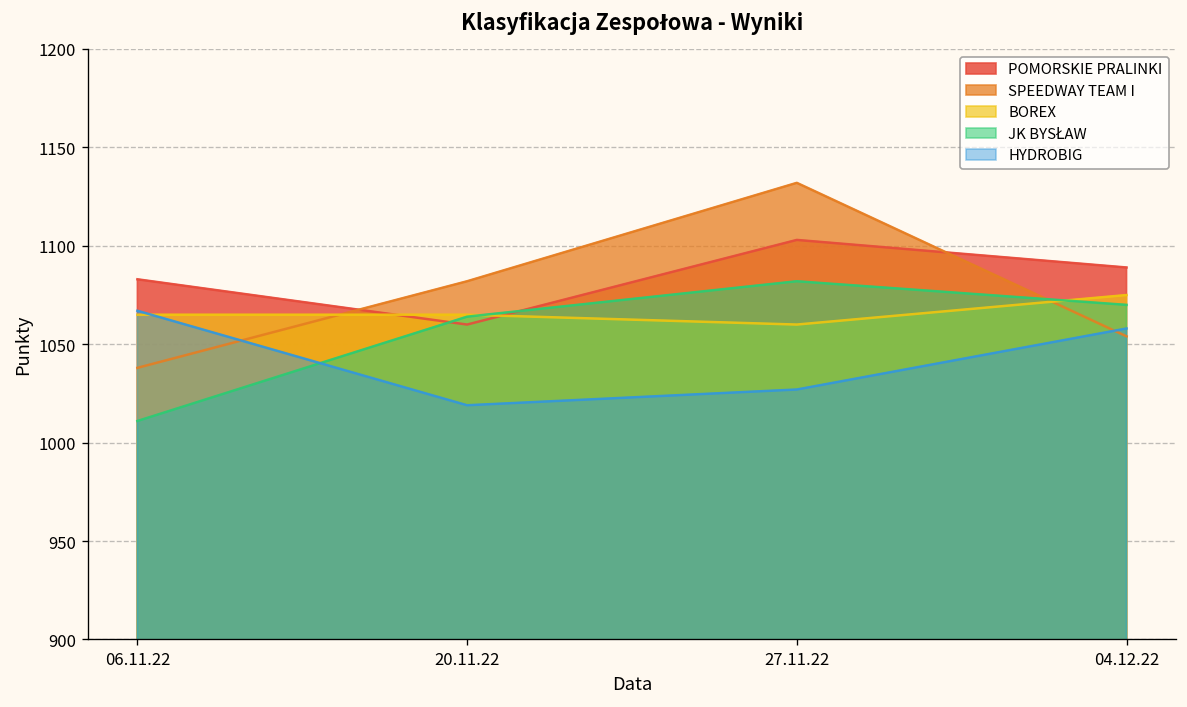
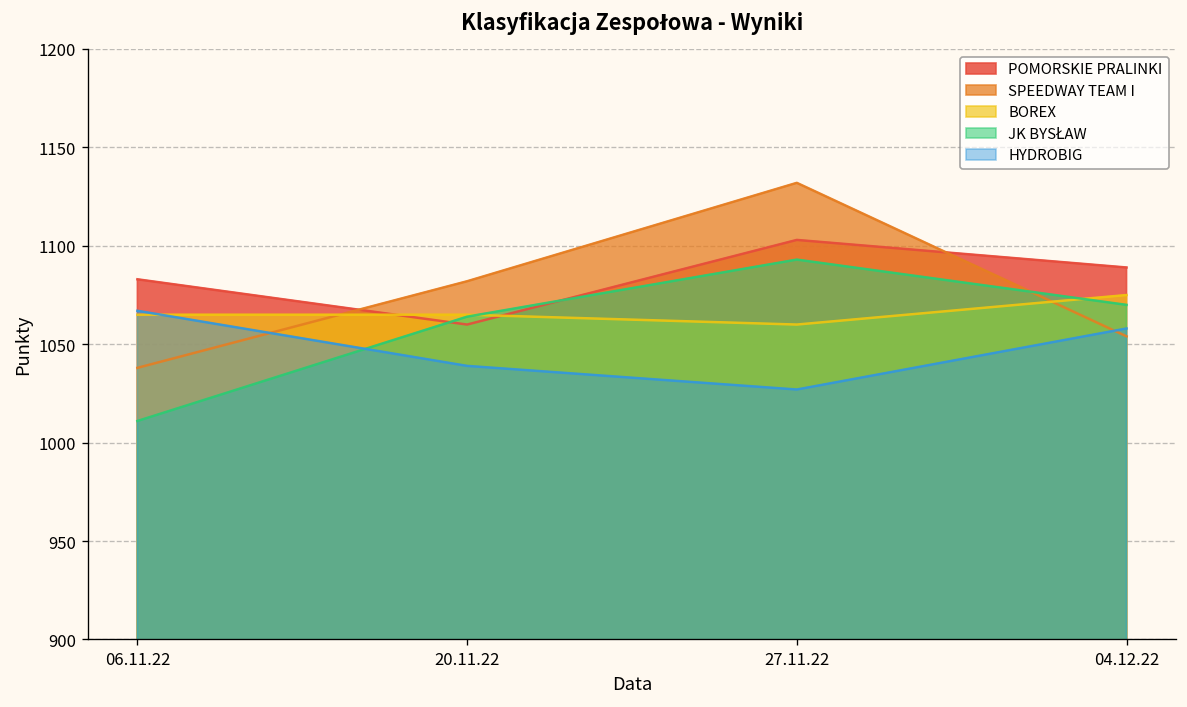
HYDROBIG, 20.11.22: 1019 -> 1039
JK BYSŁAW, 27.11.22: 1082 -> 1093
